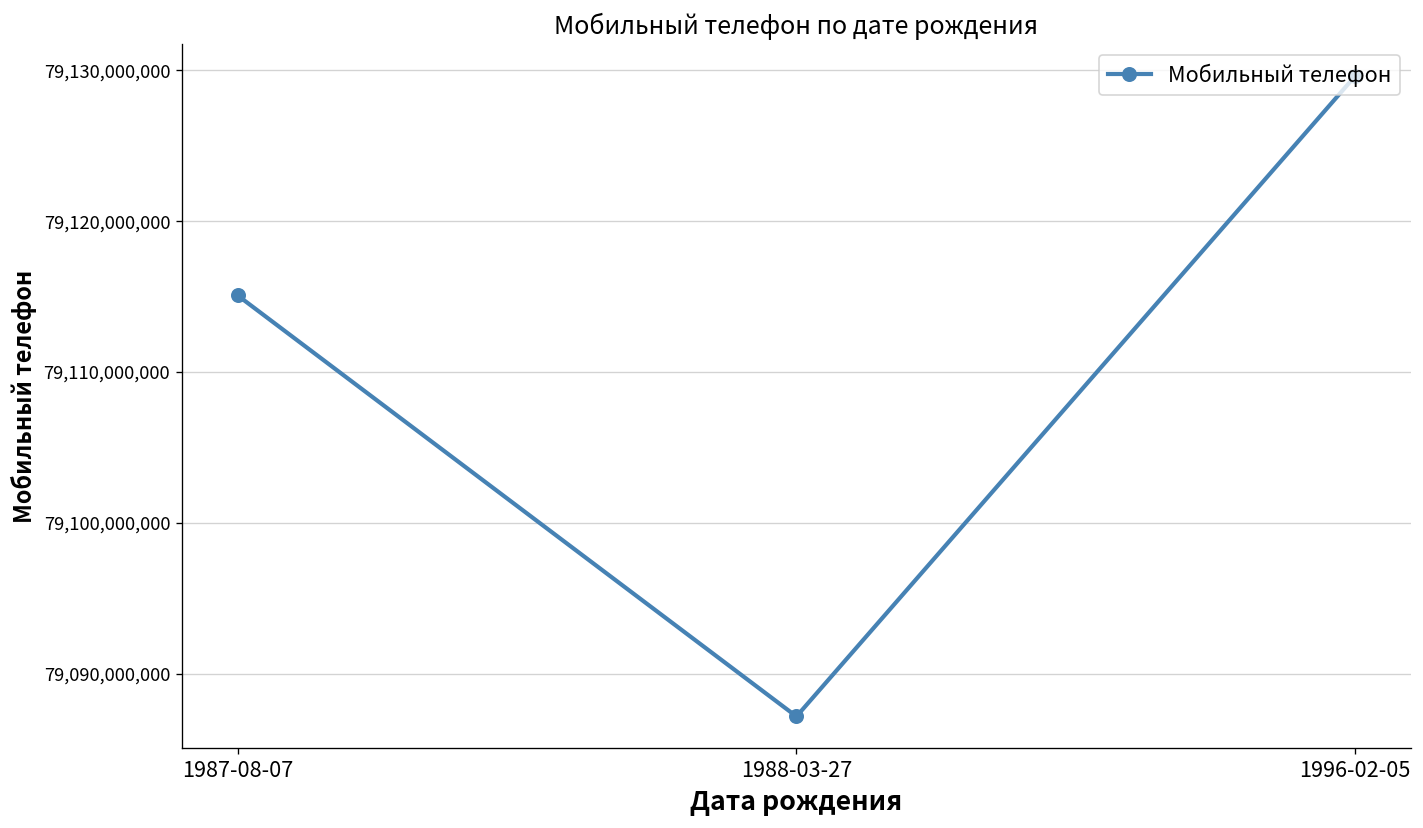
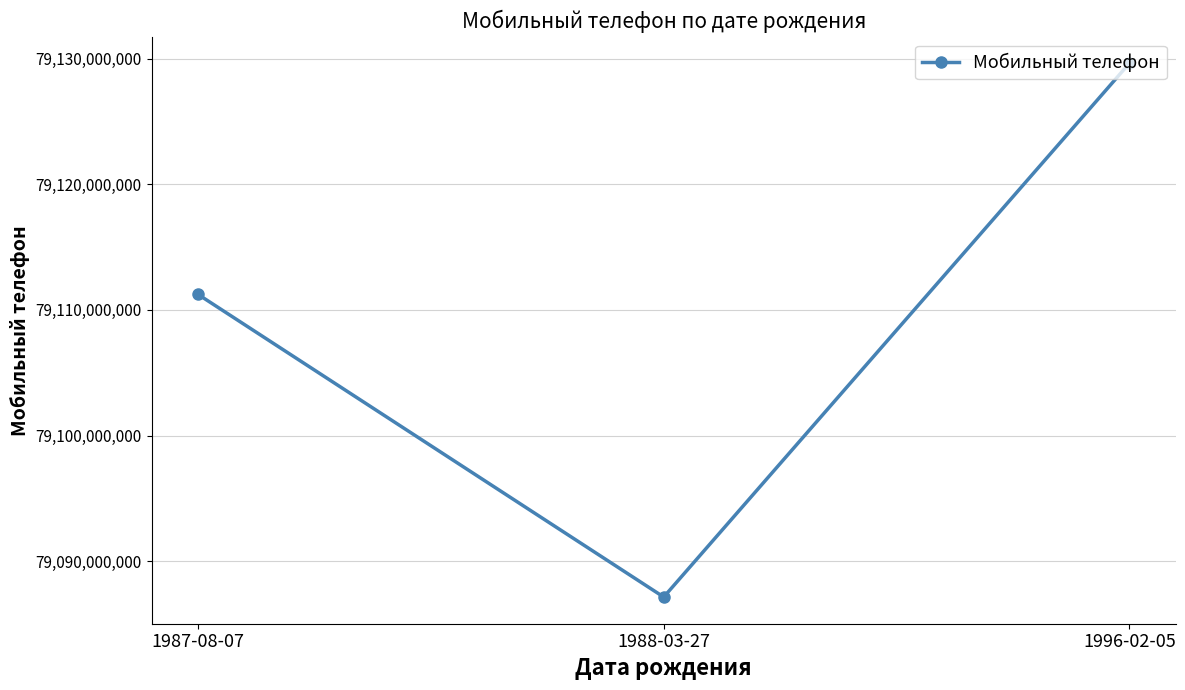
1987-08-07: 79,115,100,000 -> 79,111,200,000
